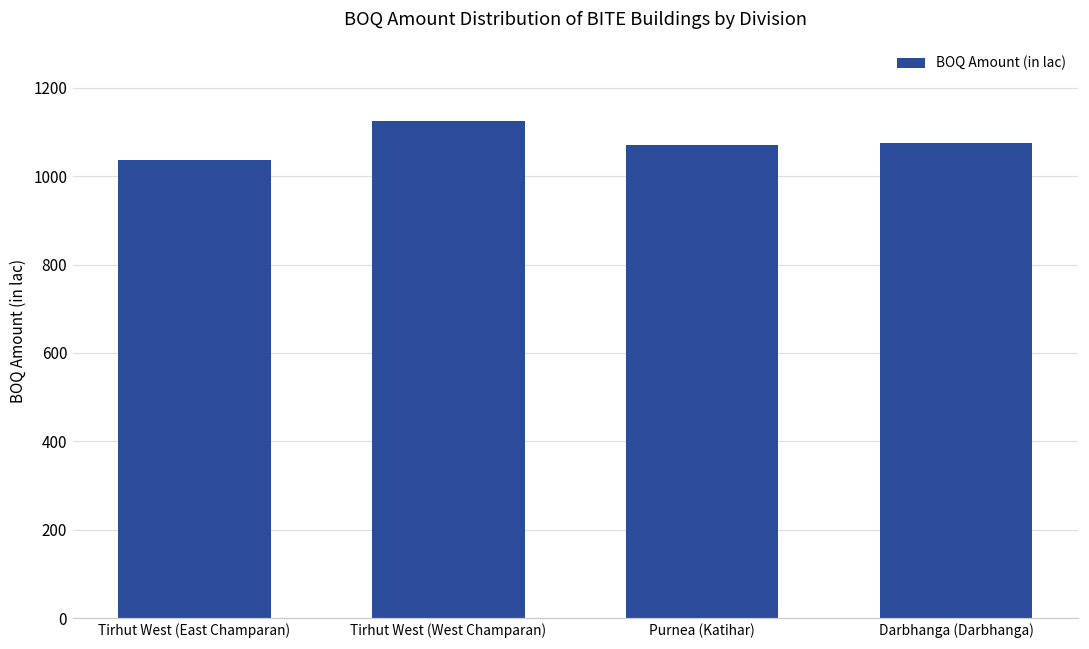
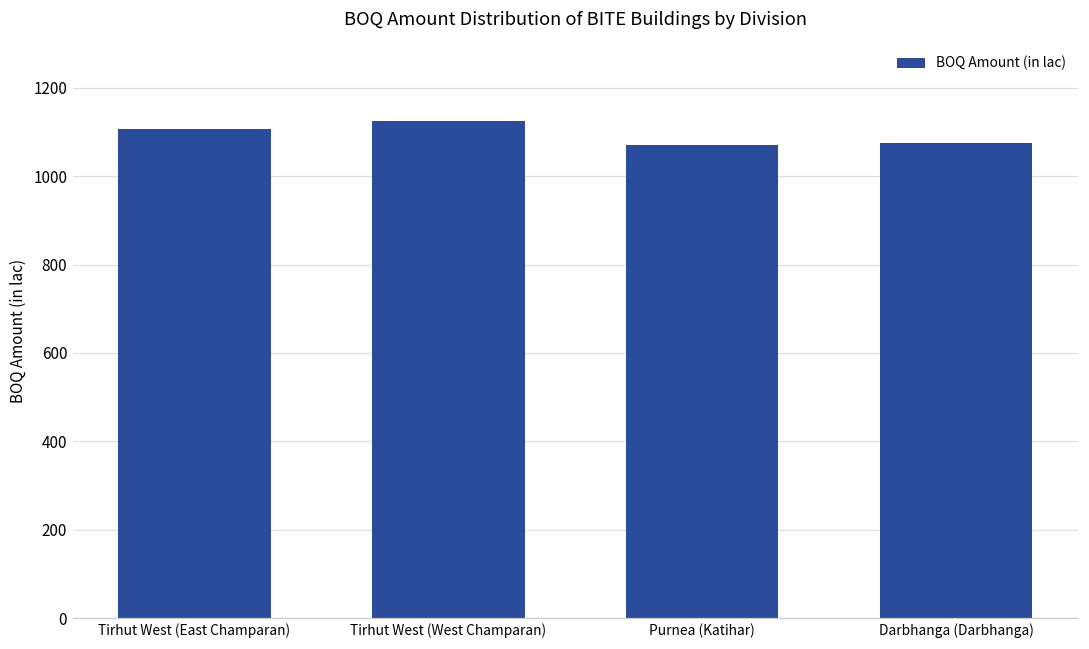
Tirhut West (East Champaran): 1040 -> 1110
